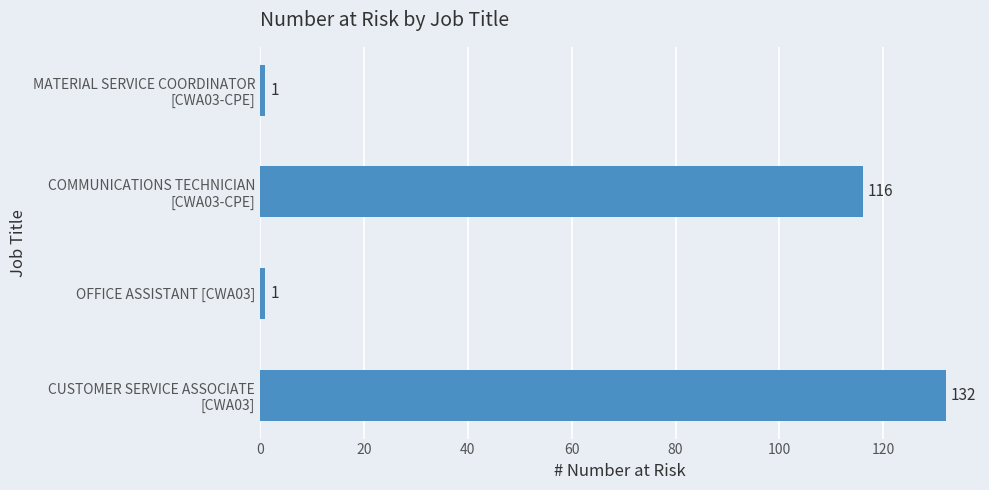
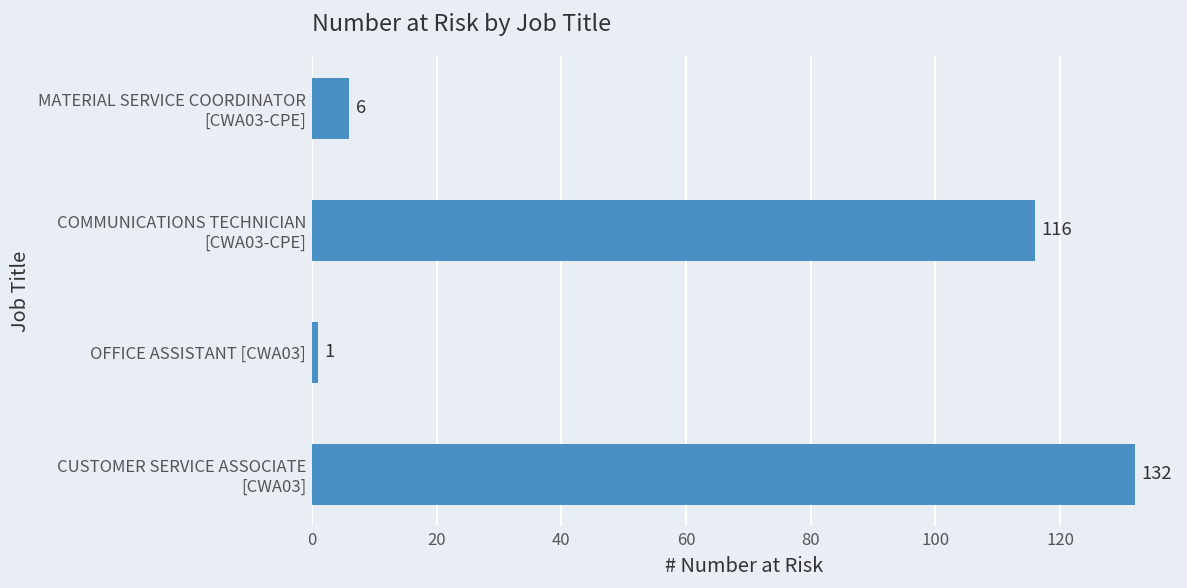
MATERIAL SERVICE COORDINATOR [CWA03-CPE]: 1 -> 6
